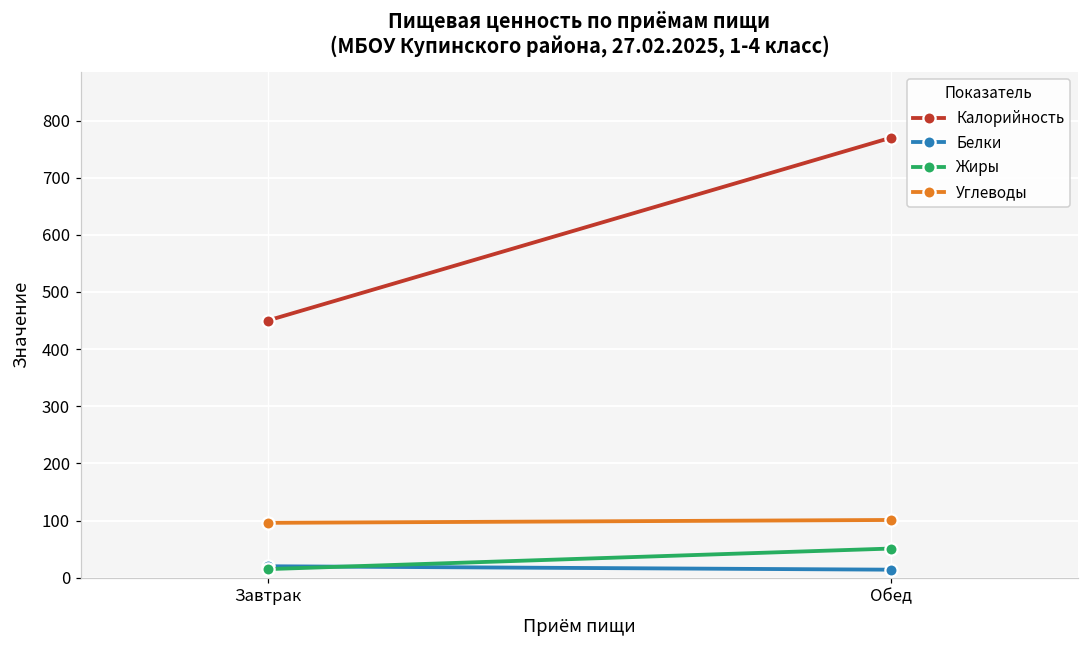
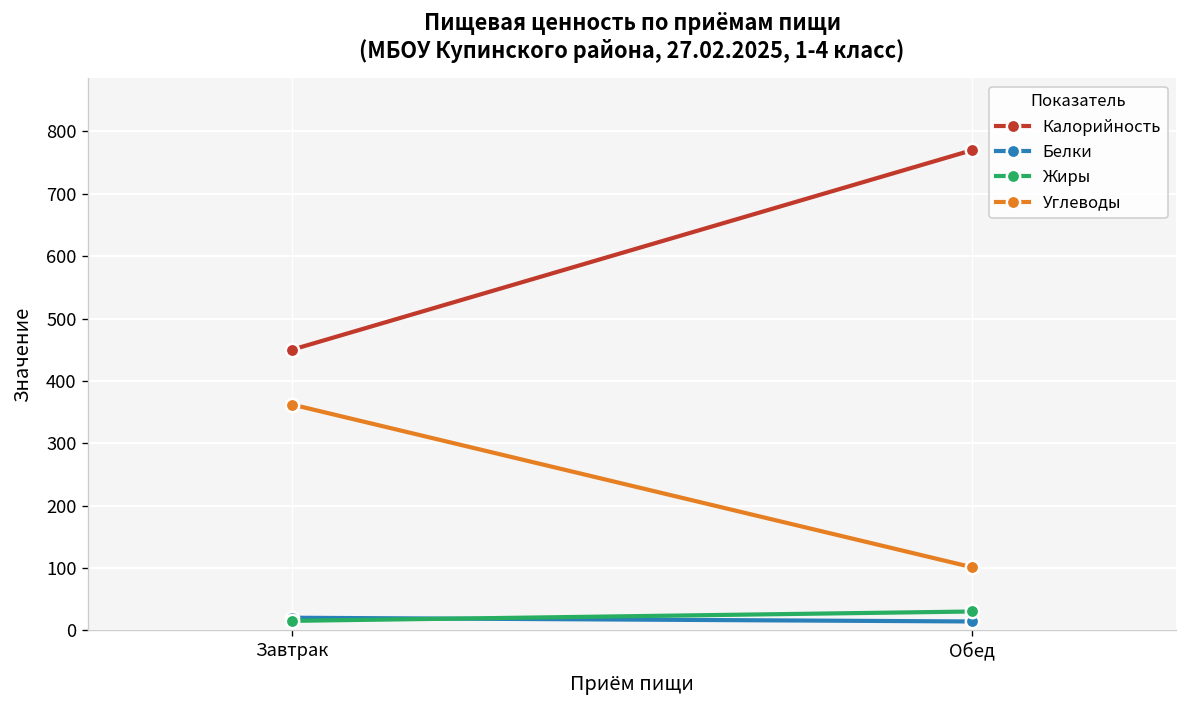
Углеводы, Завтрак: 100 -> 360
Жиры, Обед: 50 -> 30
